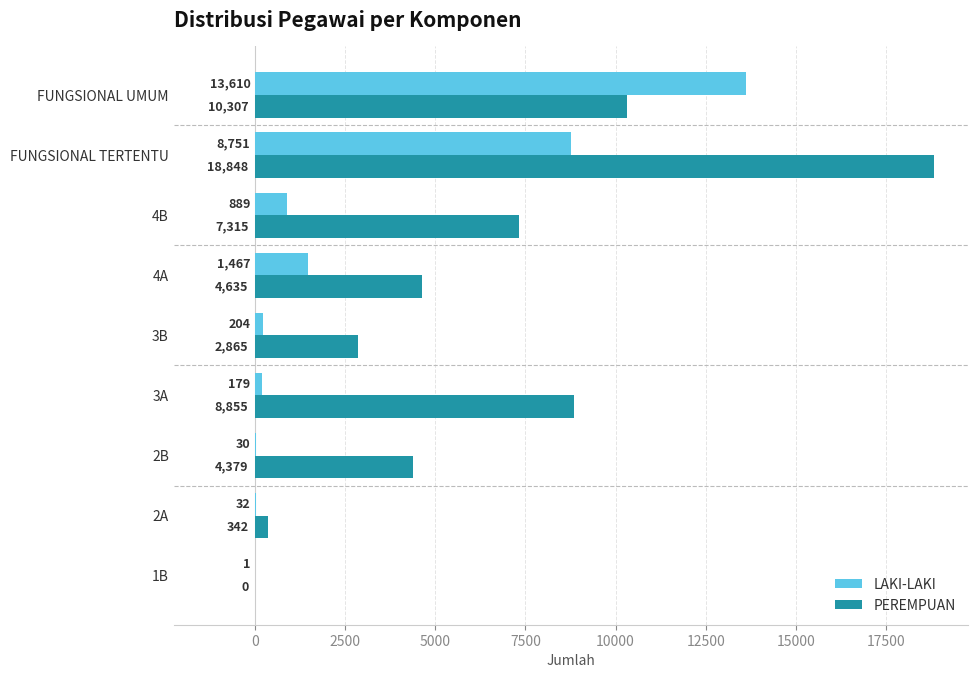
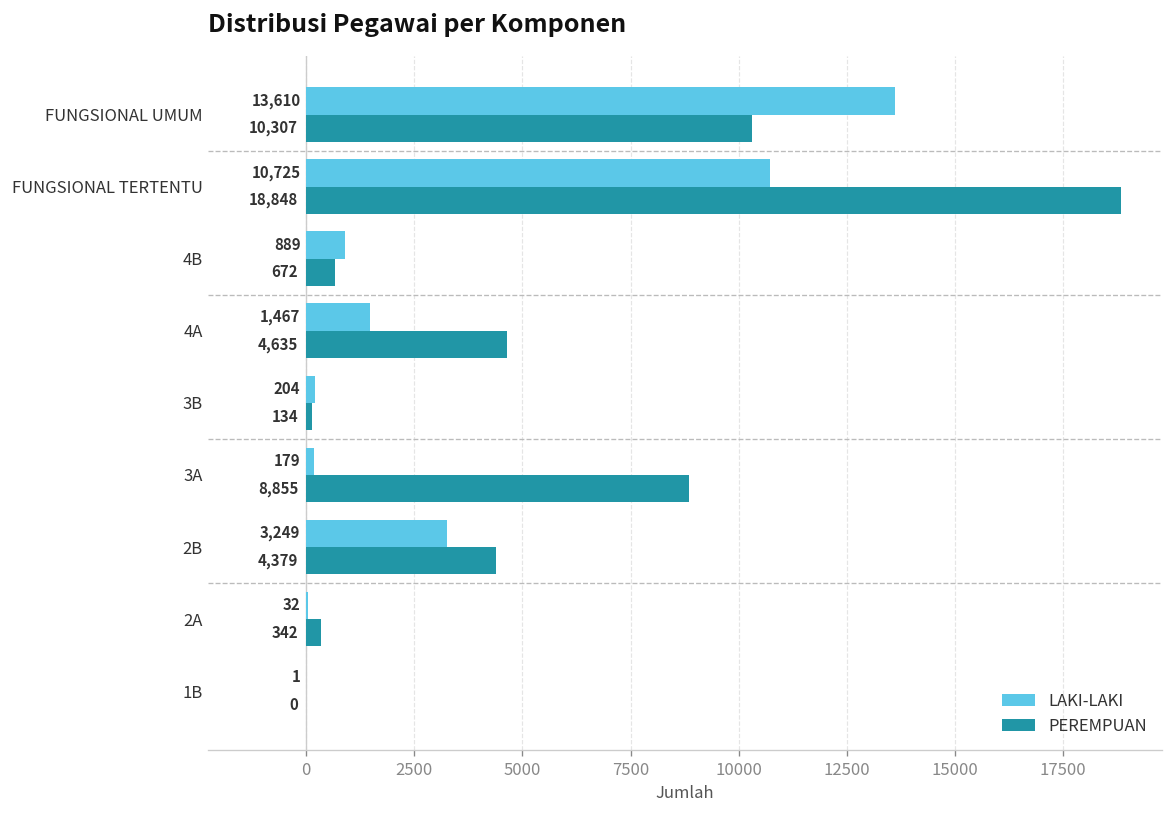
LAKI-LAKI, FUNGSIONAL TERTENTU: 8,751 -> 10,725
PEREMPUAN, 4B: 7,315 -> 672
PEREMPUAN, 3B: 2,865 -> 134
LAKI-LAKI, 2B: 30 -> 3,249
